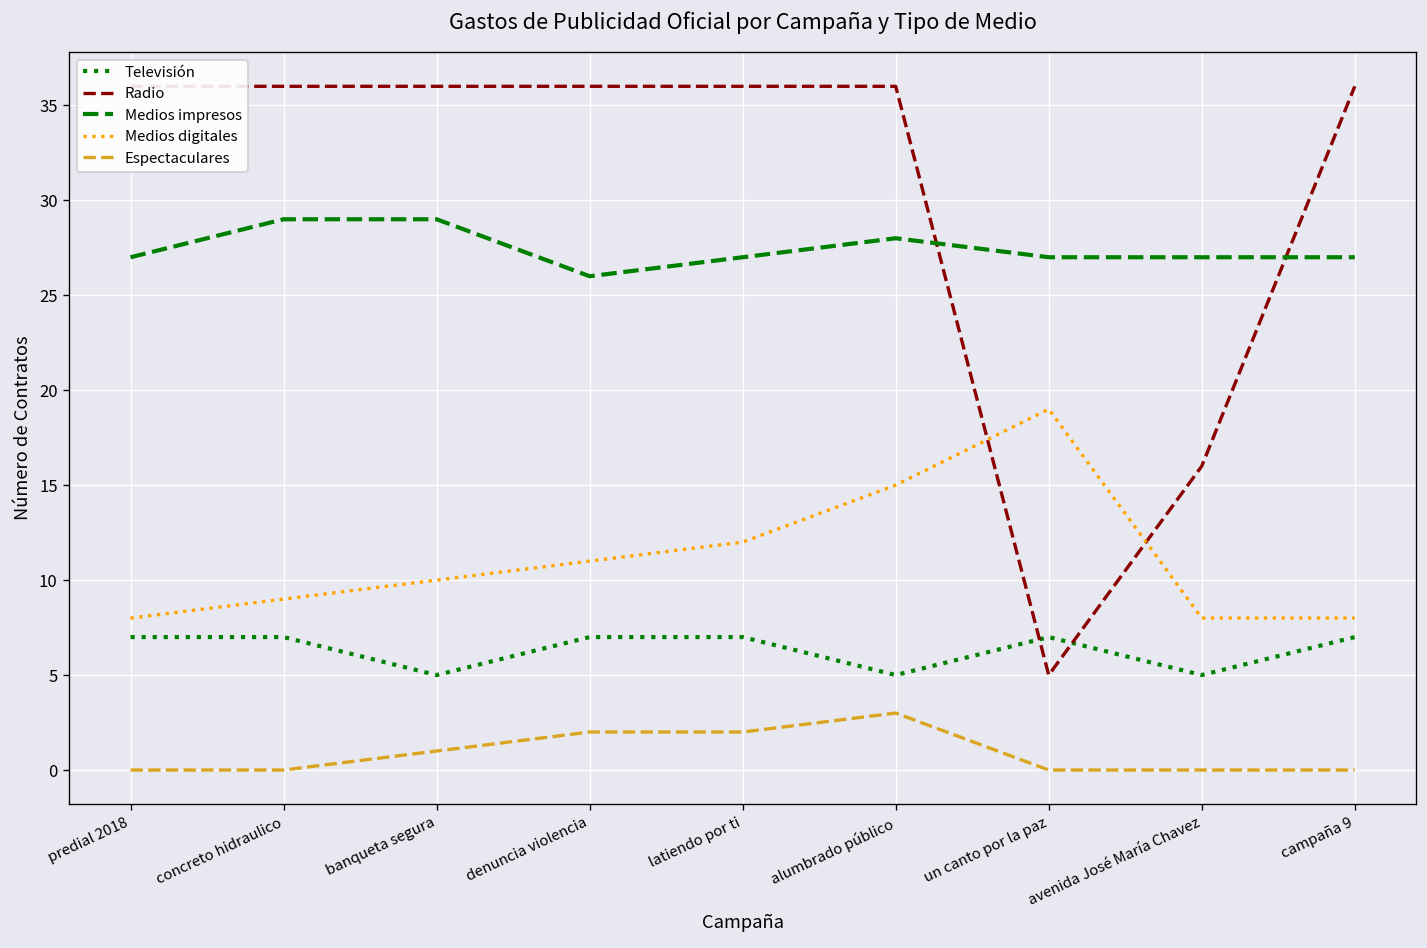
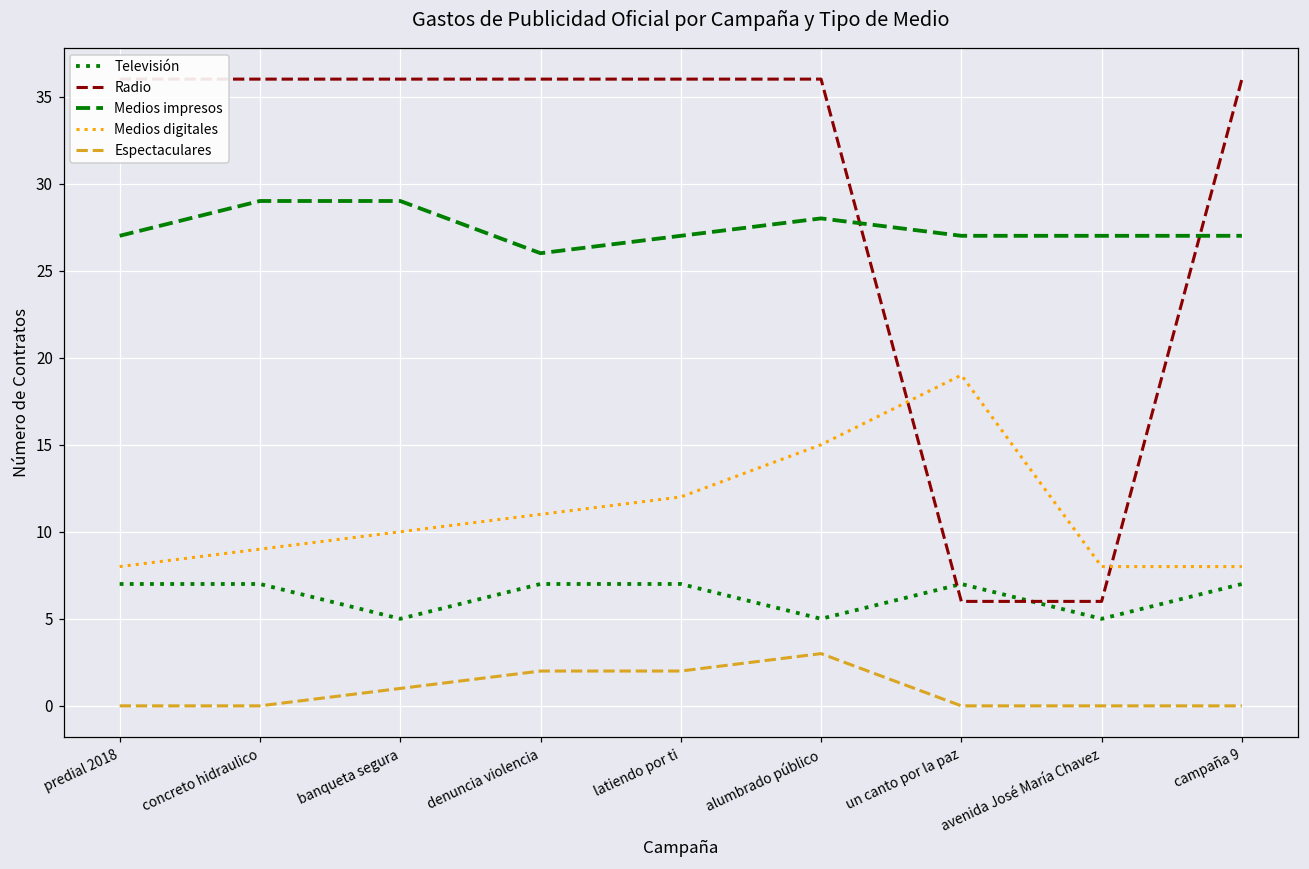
Radio, un canto por la paz: 5 -> 6
Radio, avenida José María Chavez: 16 -> 6
